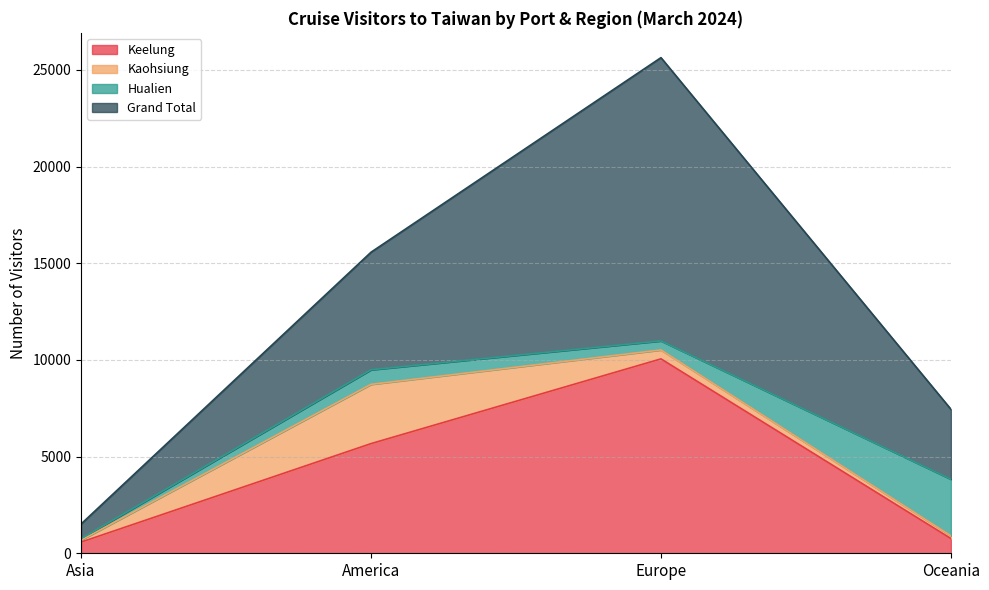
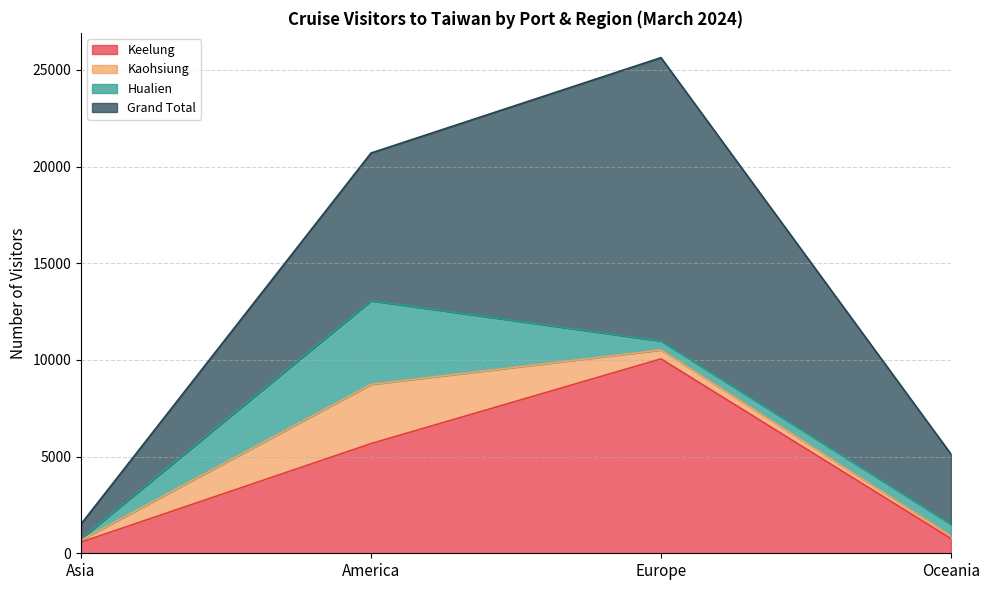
Hualien, America: 800 -> 4300
Grand Total, America: 6100 -> 7600
Hualien, Oceania: 2900 -> 600
